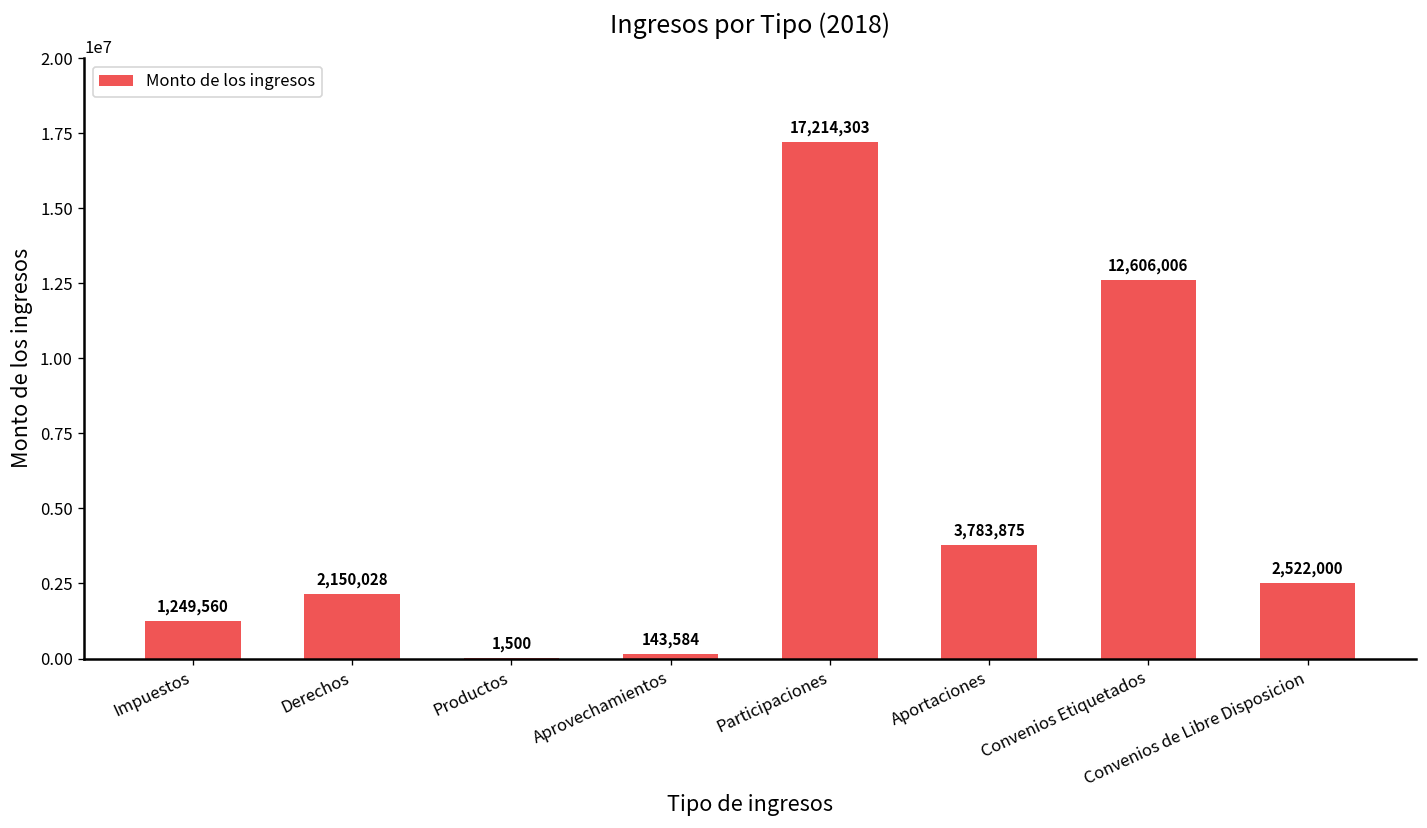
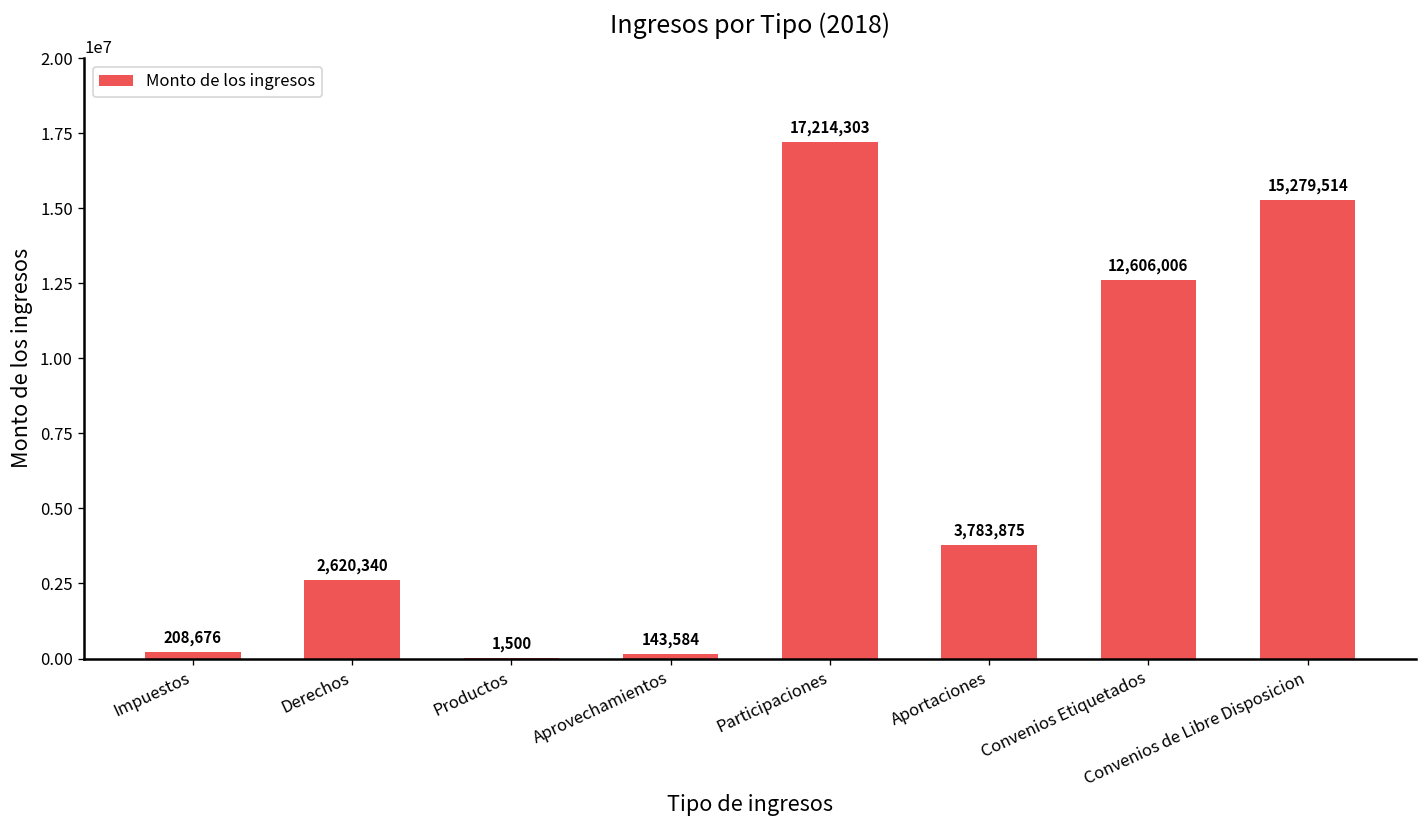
Impuestos: 1,249,560 -> 208,676
Derechos: 2,150,028 -> 2,620,340
Convenios de Libre Disposicion: 2,522,000 -> 15,279,514
